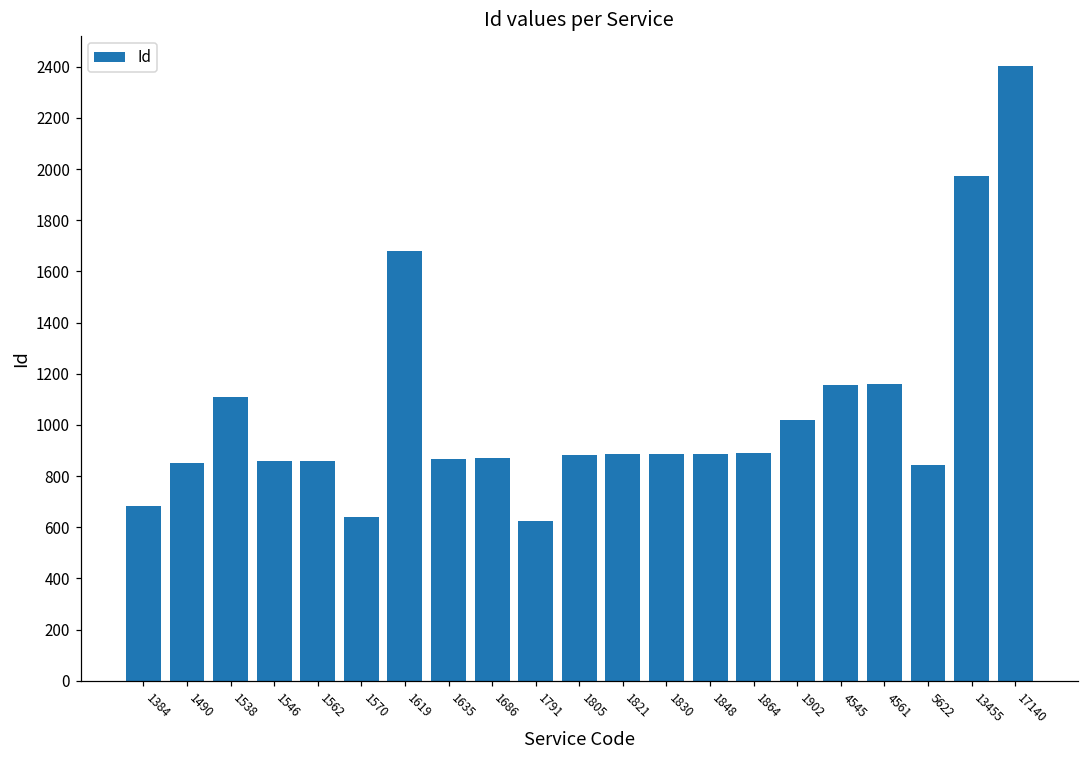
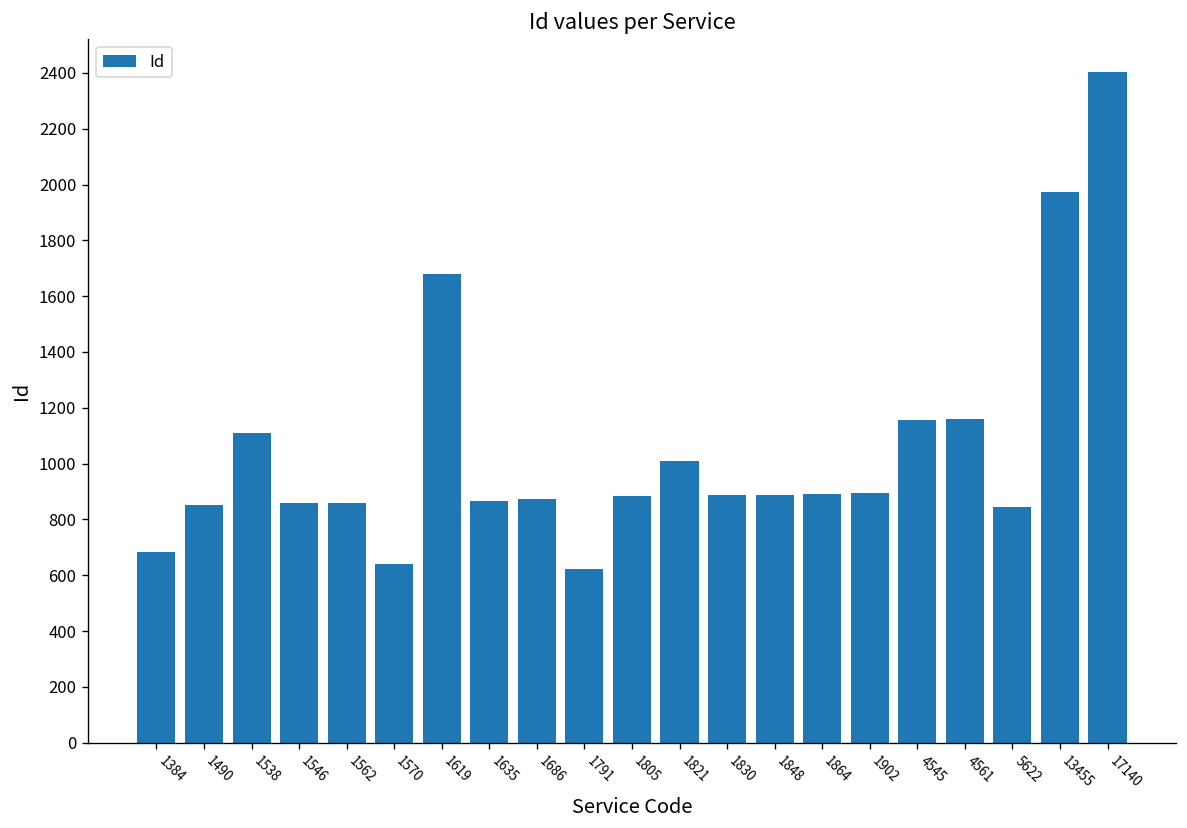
1821: 890 -> 1010
1902: 1020 -> 890
